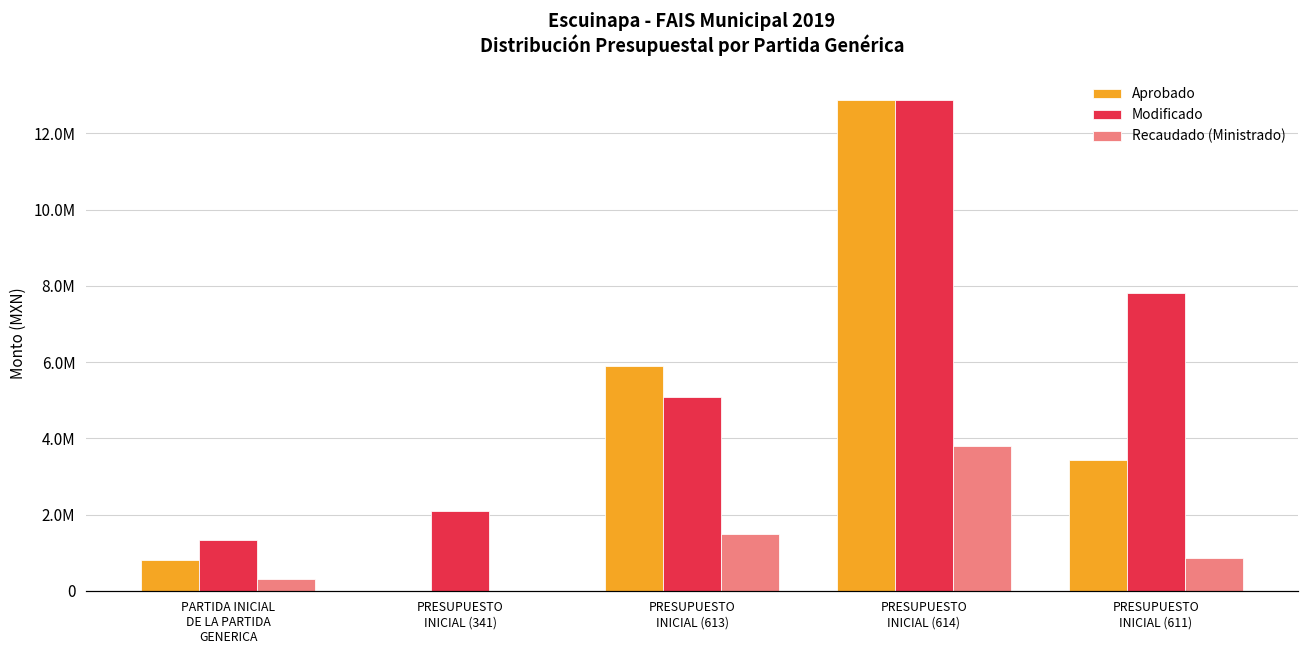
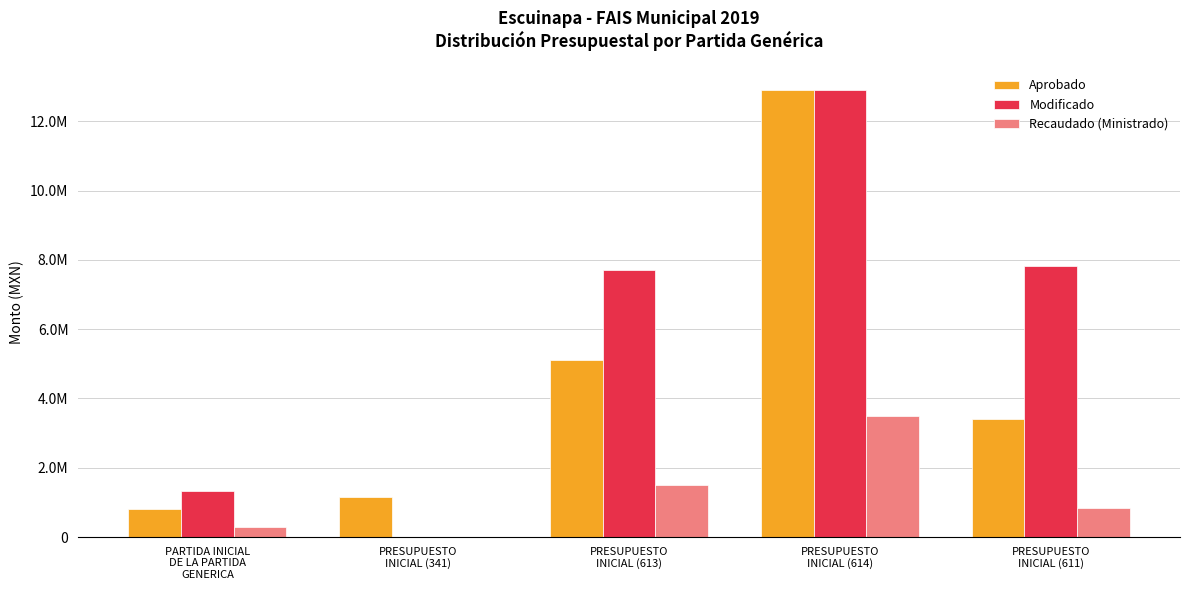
Aprobado, PRESUPUESTO INICIAL (341): 0 -> 1200000
Modificado, PRESUPUESTO INICIAL (341): 2100000 -> 0
Aprobado, PRESUPUESTO INICIAL (613): 5900000 -> 5100000
Modificado, PRESUPUESTO INICIAL (613): 5100000 -> 7700000
Recaudado (Ministrado), PRESUPUESTO INICIAL (614): 3800000 -> 3500000
